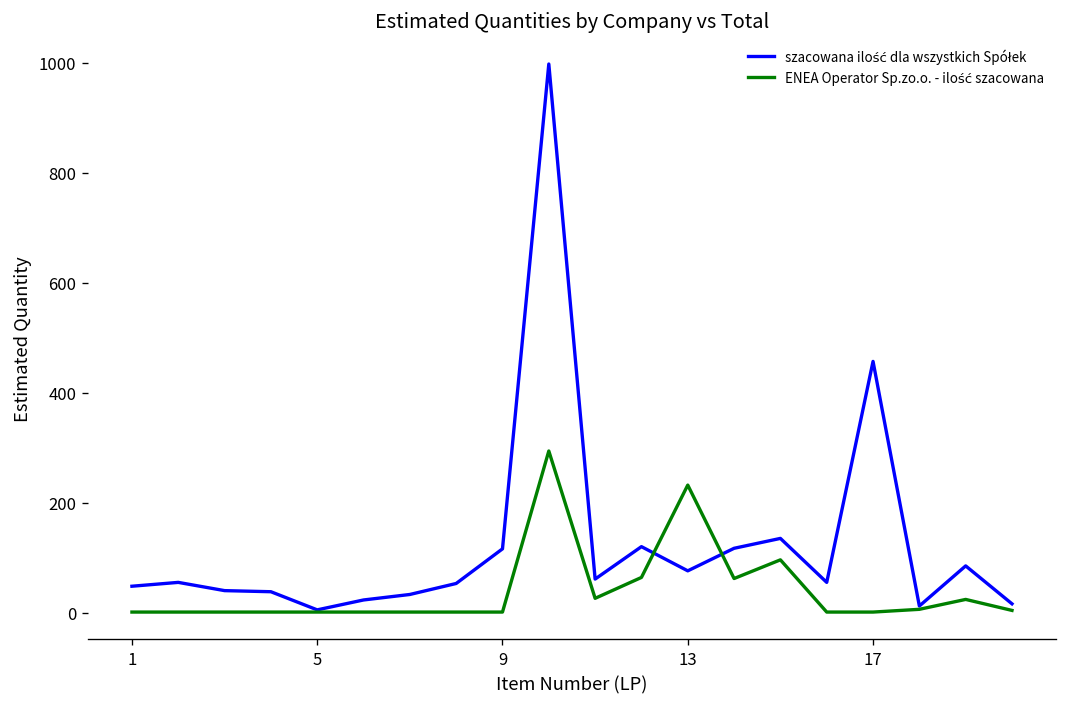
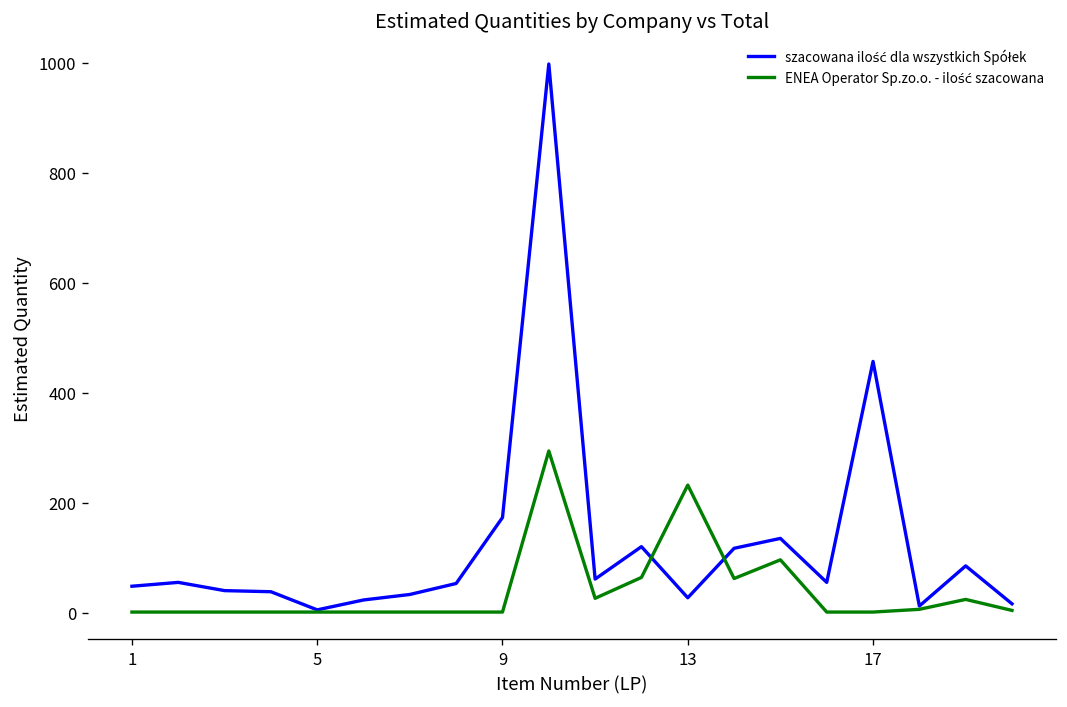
szacowana ilość dla wszystkich Spółek, 9: 120 -> 170
szacowana ilość dla wszystkich Spółek, 13: 80 -> 30
